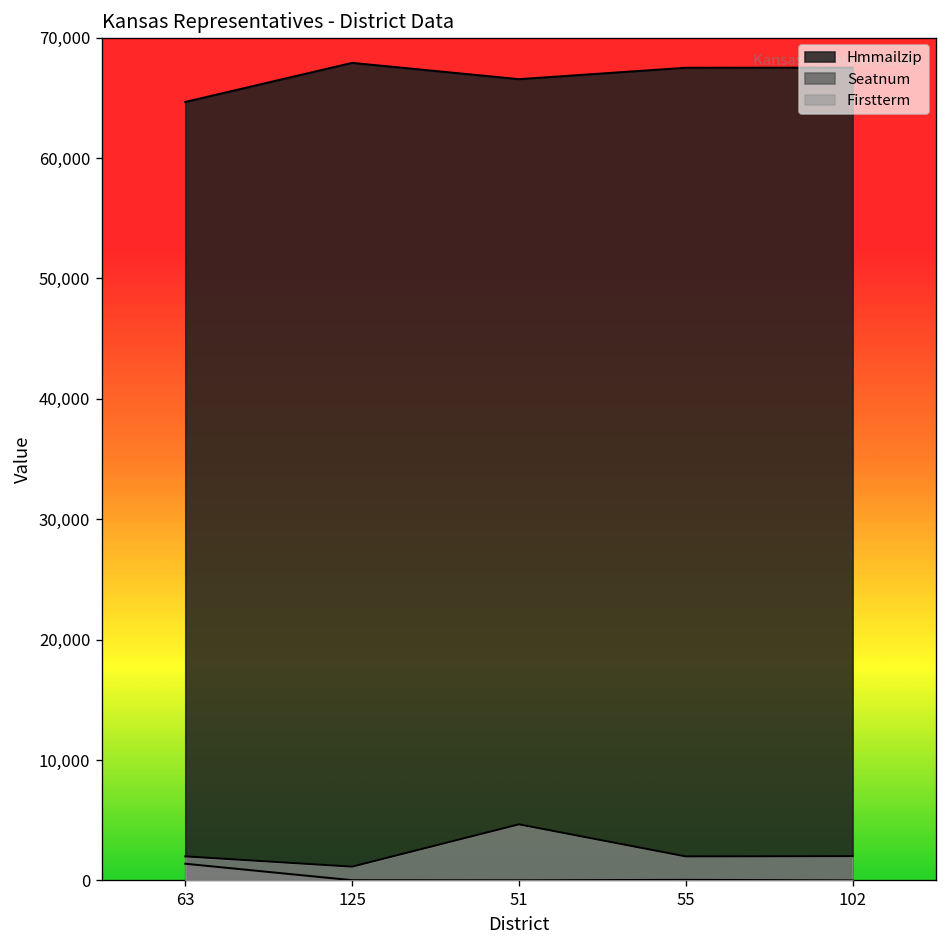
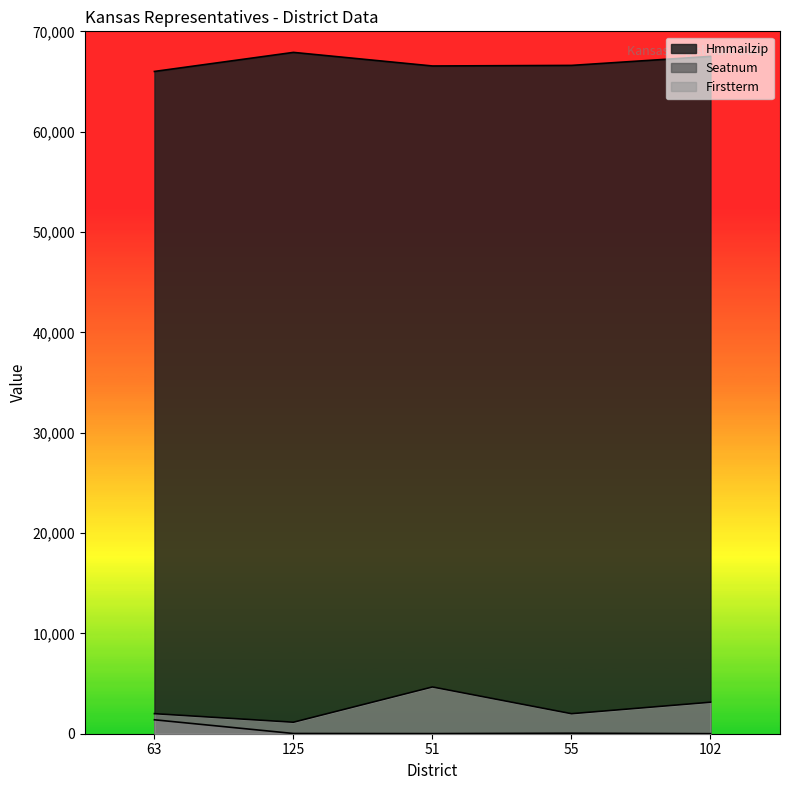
Hmmailzip, 63: 64,700 -> 66,000
Hmmailzip, 55: 67,500 -> 66,600
Firstterm, 102: 2,000 -> 3,100
